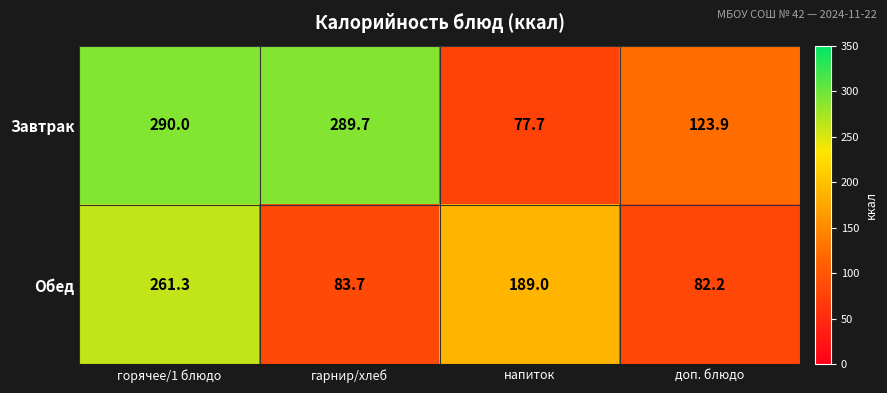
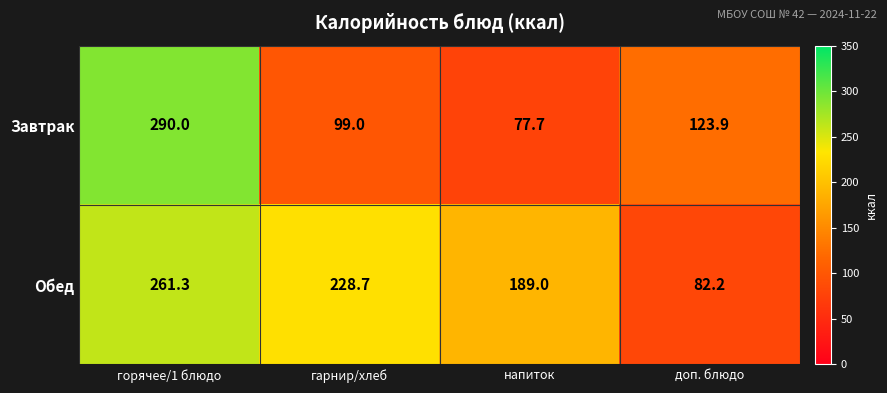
Завтрак, гарнир/хлеб: 289.7 -> 99.0
Обед, гарнир/хлеб: 83.7 -> 228.7
